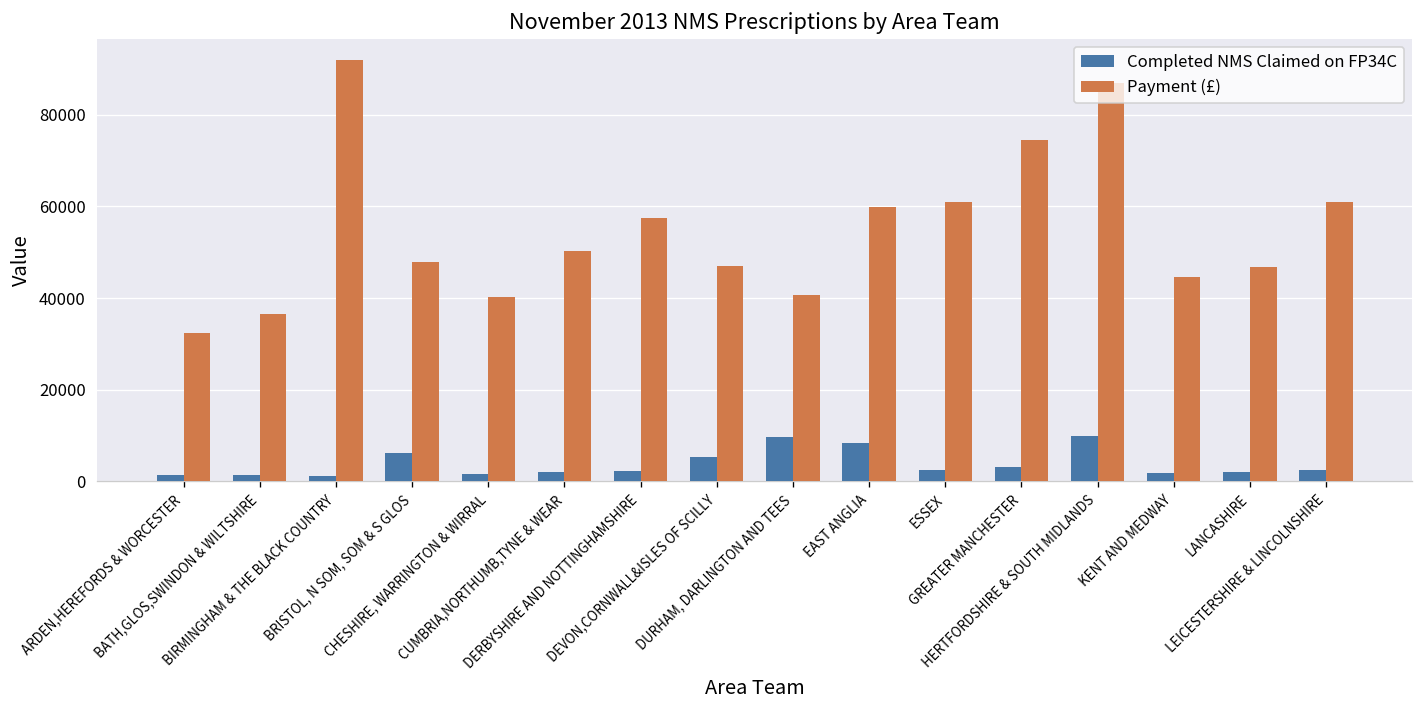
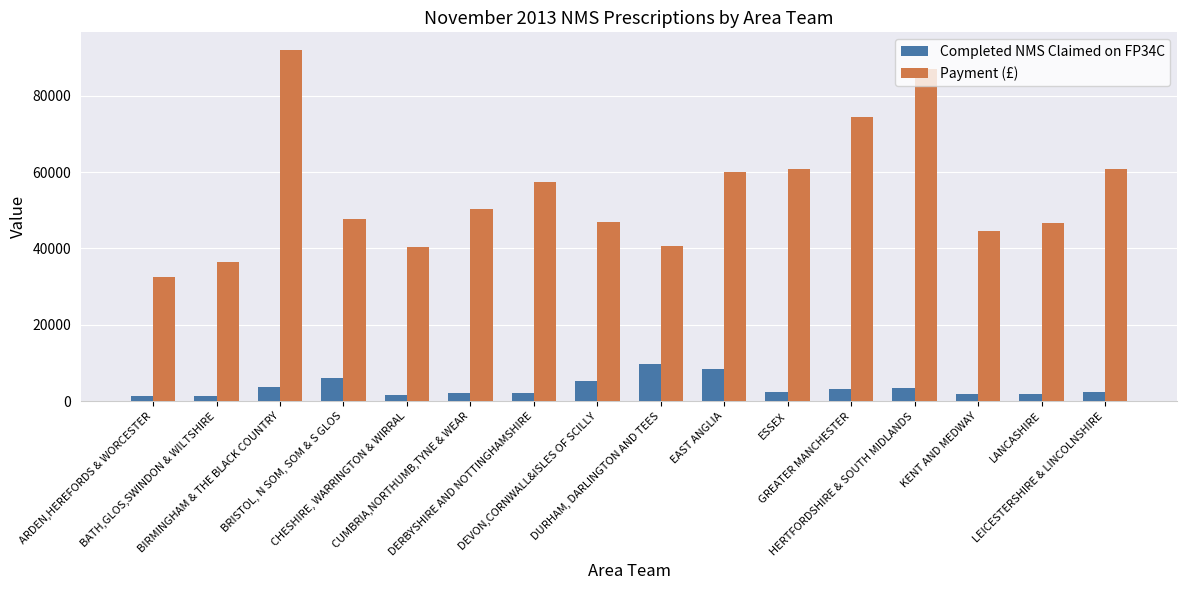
Completed NMS Claimed on FP34C, BIRMINGHAM & THE BLACK COUNTRY: 1000 -> 4000
Completed NMS Claimed on FP34C, HERTFORDSHIRE & SOUTH MIDLANDS: 10000 -> 3000
